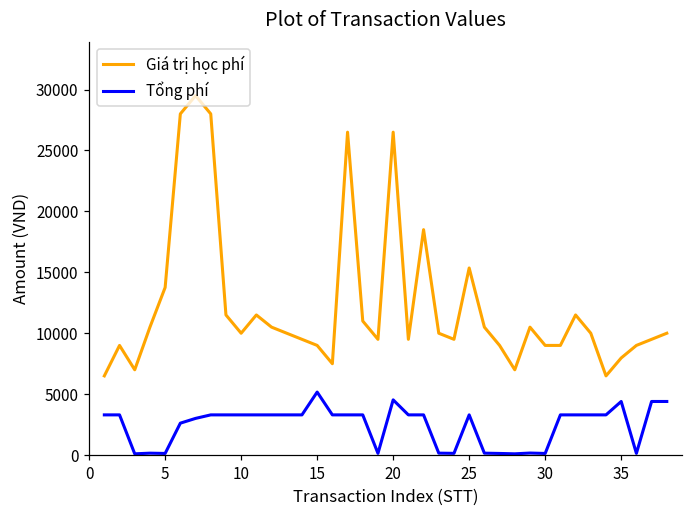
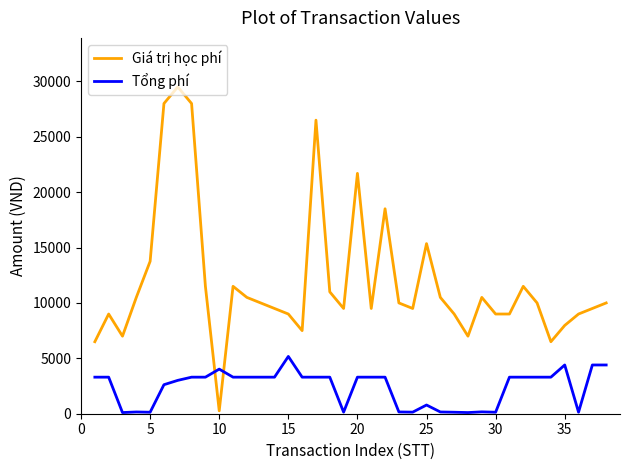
Giá trị học phí, 10: 10000 -> 300
Tổng phí, 10: 3300 -> 4000
Giá trị học phí, 20: 26500 -> 21700
Tổng phí, 20: 4500 -> 3300
Tổng phí, 25: 3300 -> 800
